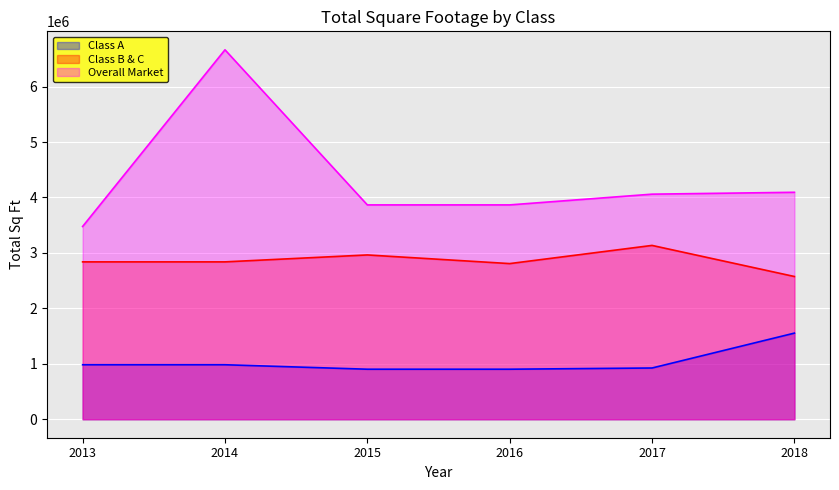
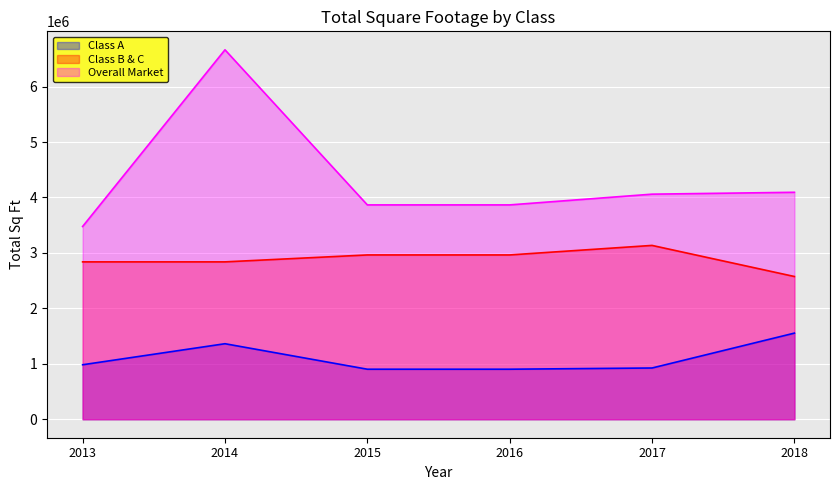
Class A, 2014: 1000000 -> 1400000
Class B & C, 2016: 2800000 -> 3000000
